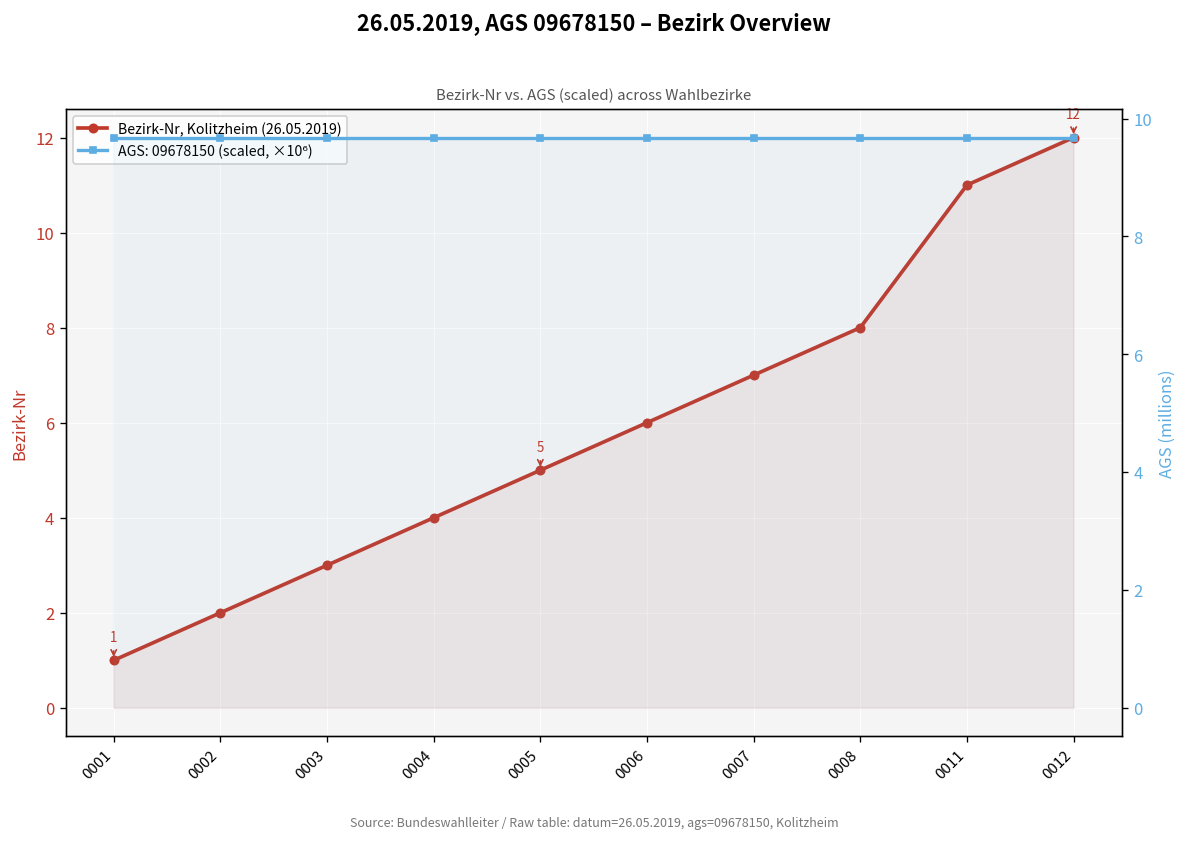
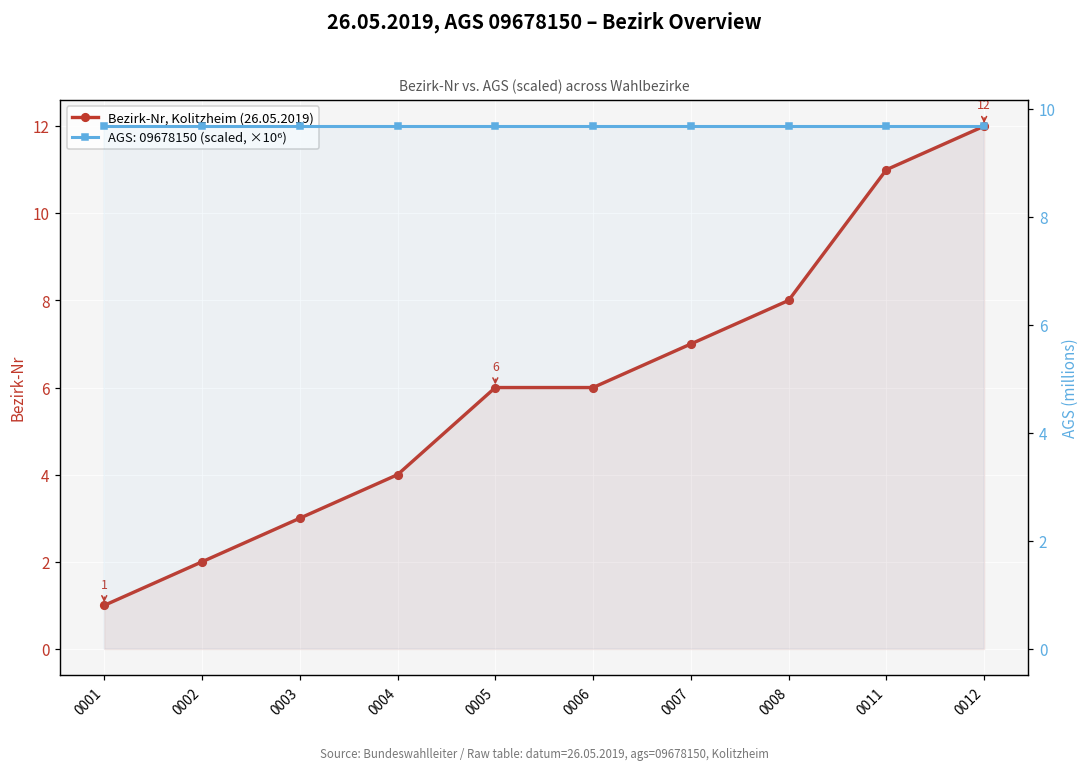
Bezirk-Nr, Kolitzheim (26.05.2019), 0005: 5 -> 6
